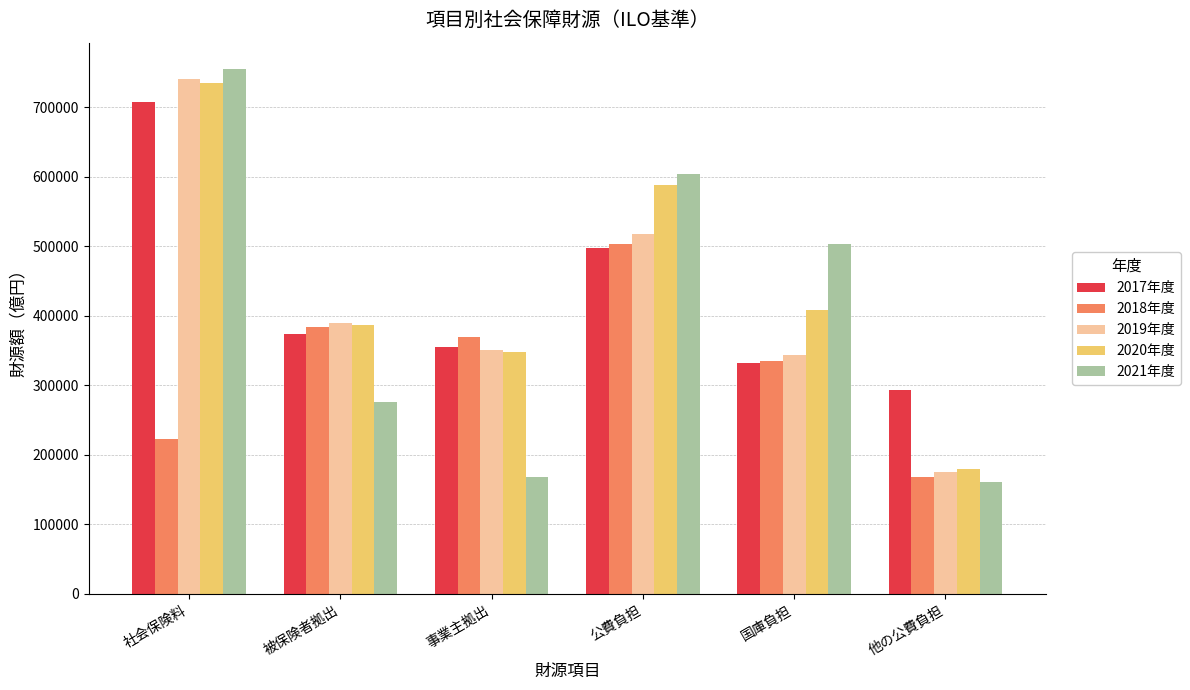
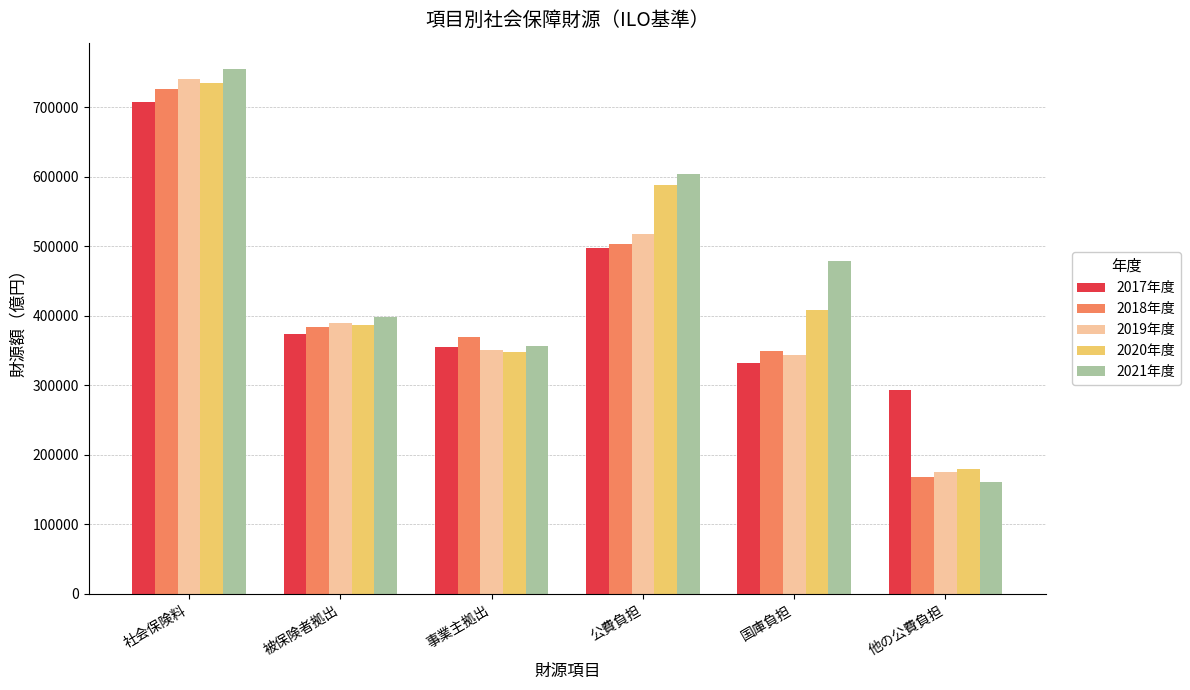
2018年度, 社会保険料: 220000 -> 730000
2021年度, 被保険者拠出: 280000 -> 400000
2021年度, 事業主拠出: 170000 -> 360000
2018年度, 国庫負担: 330000 -> 350000
2021年度, 国庫負担: 500000 -> 480000
